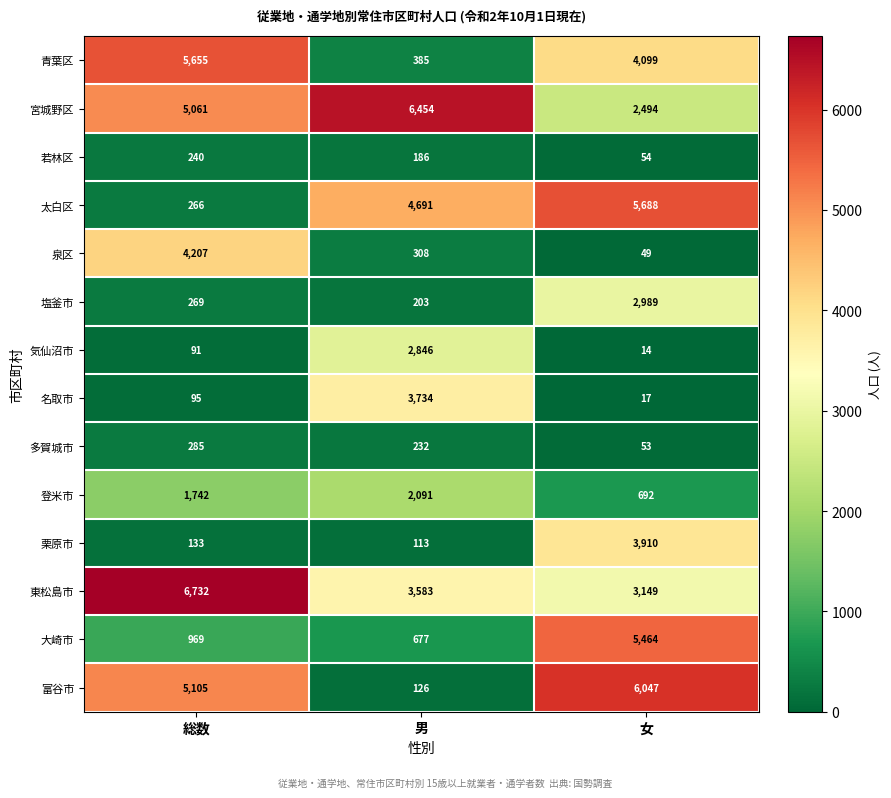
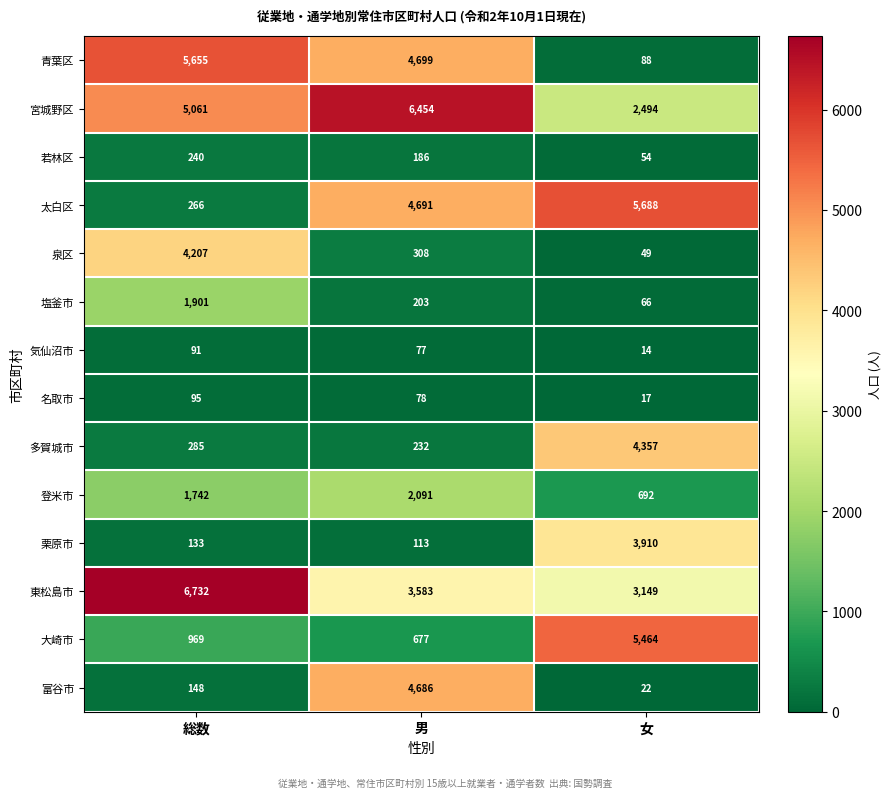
青葉区, 男: 385 -> 4,699
青葉区, 女: 4,099 -> 88
塩釜市, 総数: 269 -> 1,901
塩釜市, 女: 2,989 -> 66
気仙沼市, 男: 2,846 -> 77
名取市, 男: 3,734 -> 78
多賀城市, 女: 53 -> 4,357
富谷市, 総数: 5,105 -> 148
富谷市, 男: 126 -> 4,686
富谷市, 女: 6,047 -> 22
